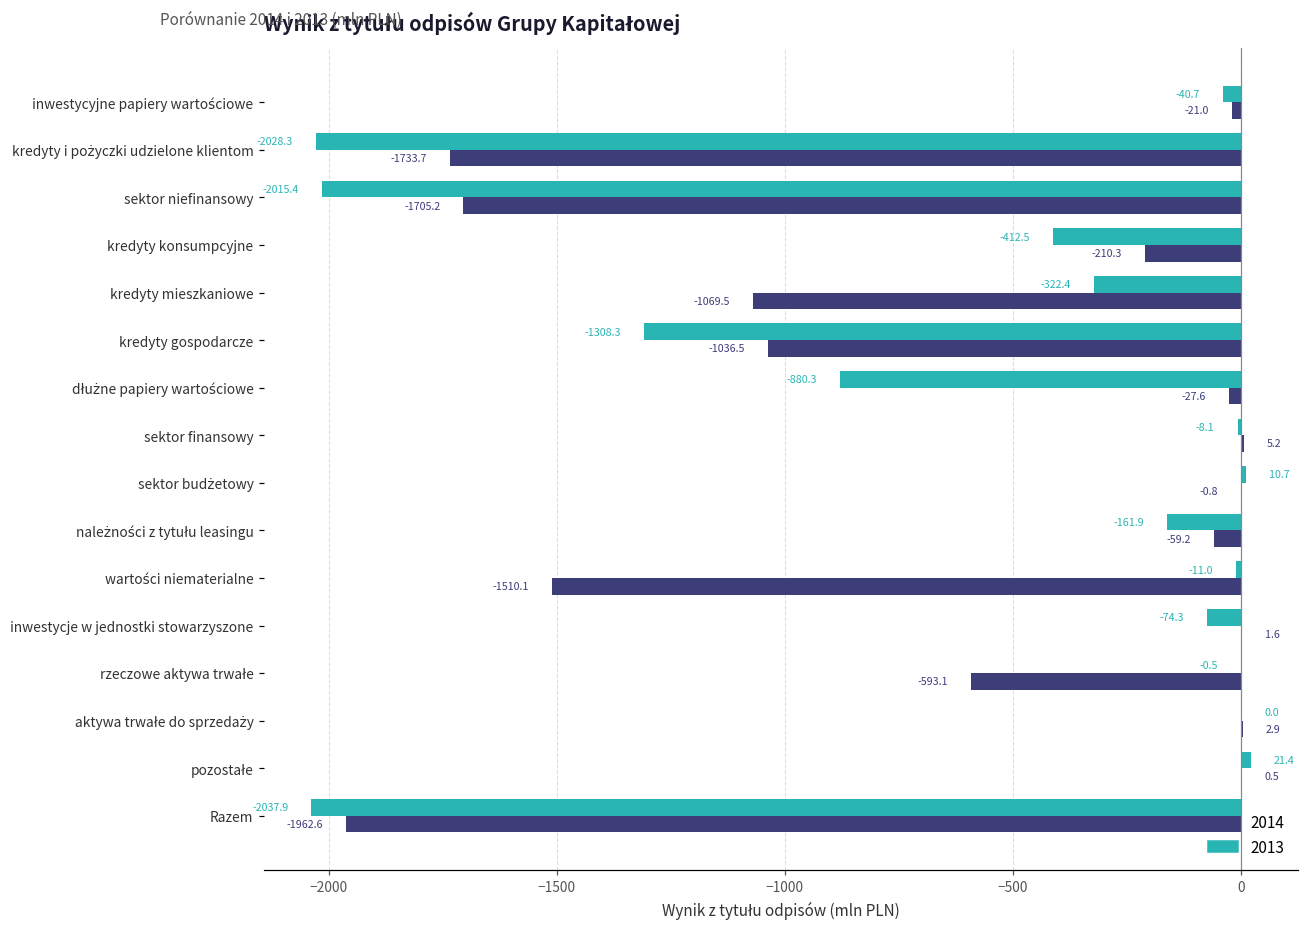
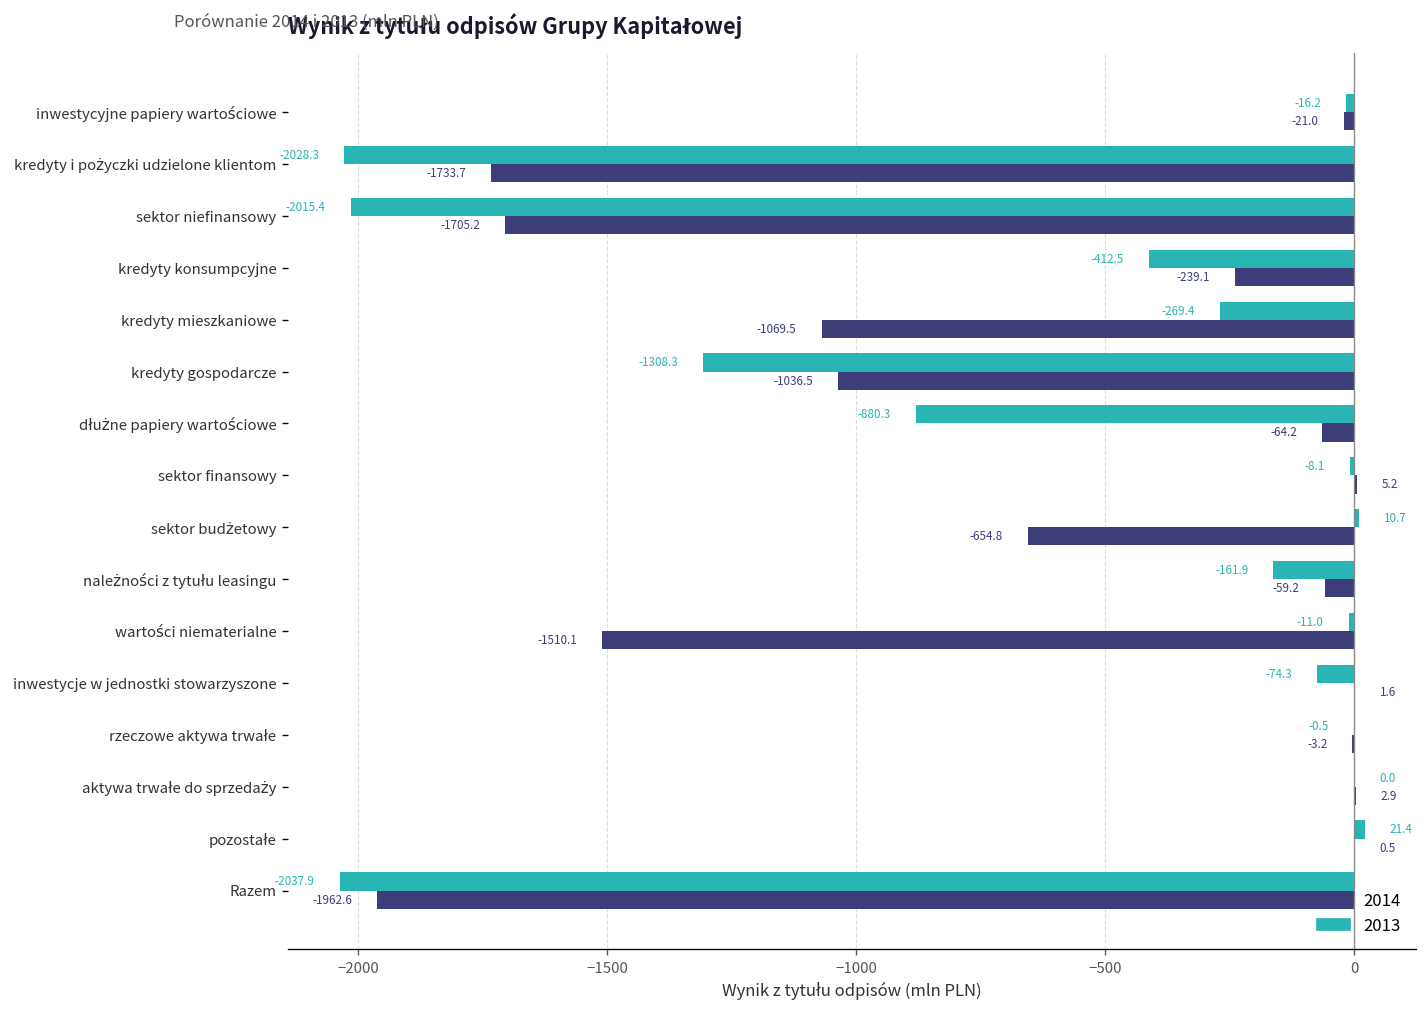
2013, inwestycyjne papiery wartościowe: -40.7 -> -16.2
2014, kredyty konsumpcyjne: -210.3 -> -239.1
2013, kredyty mieszkaniowe: -322.4 -> -269.4
2014, dłużne papiery wartościowe: -27.6 -> -64.2
2014, sektor budżetowy: -0.8 -> -654.8
2014, rzeczowe aktywa trwałe: -593.1 -> -3.2
